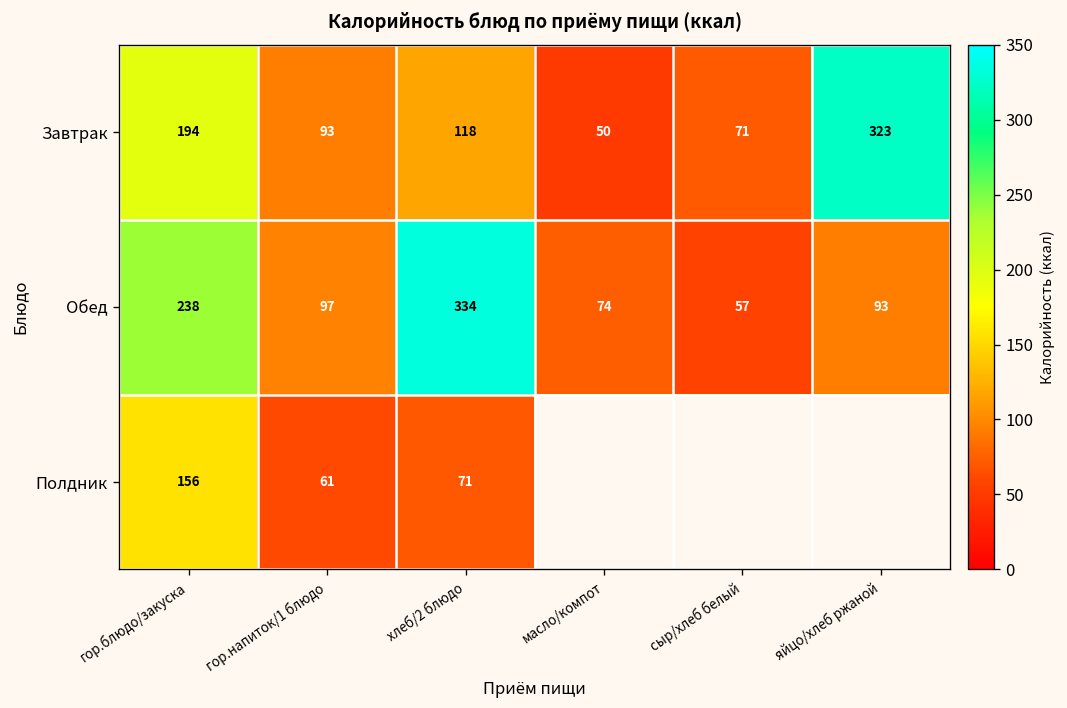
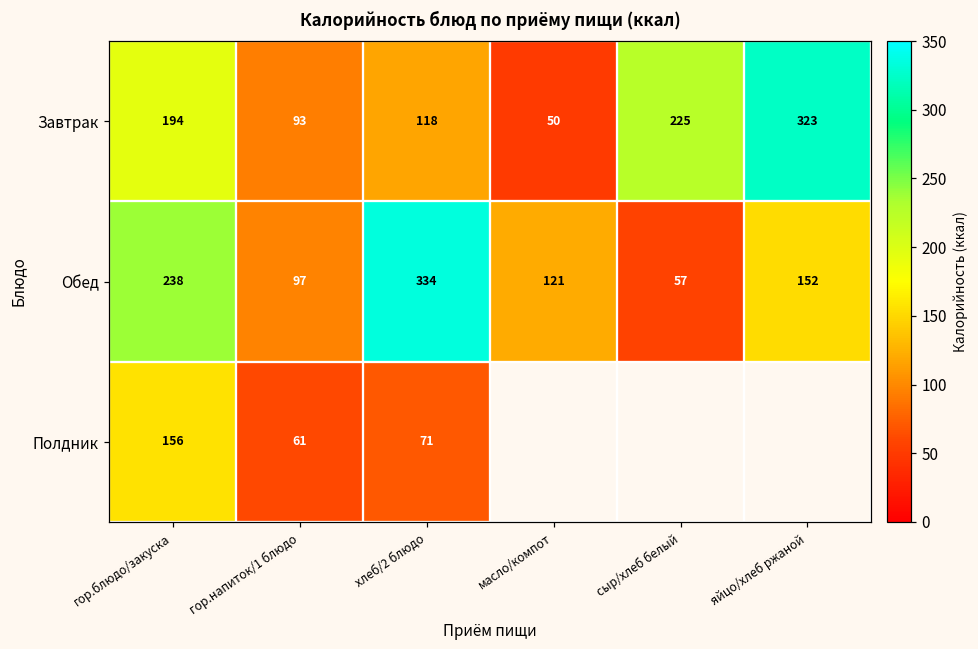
Завтрак, сыр/хлеб белый: 71 -> 225
Обед, масло/компот: 74 -> 121
Обед, яйцо/хлеб ржаной: 93 -> 152
